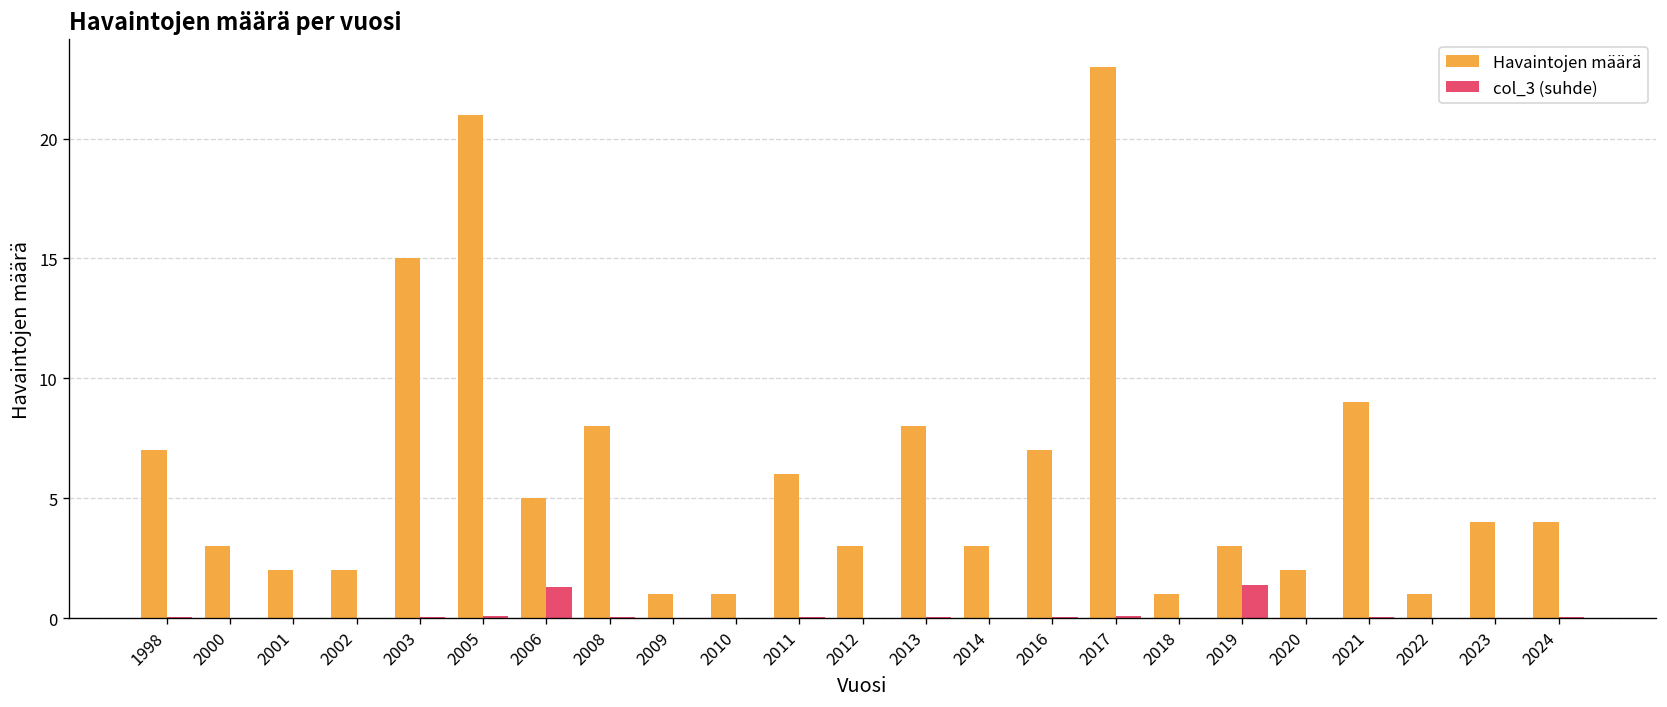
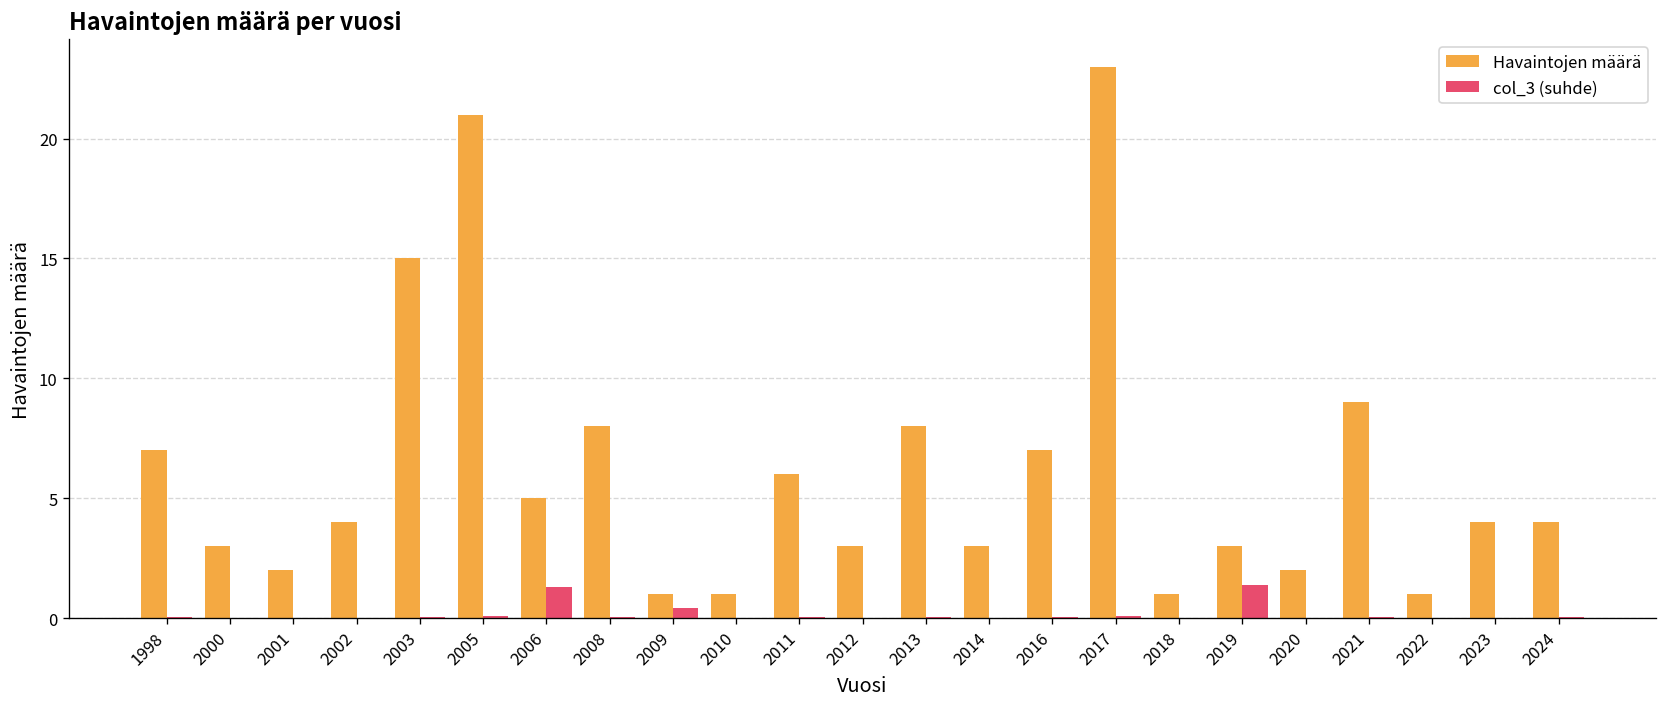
Havaintojen määrä, 2002: 2 -> 4
col_3 (suhde), 2009: 0.0 -> 0.4
